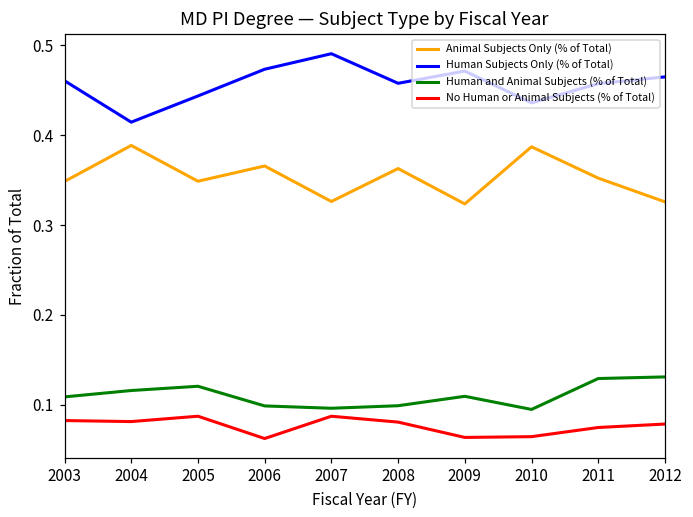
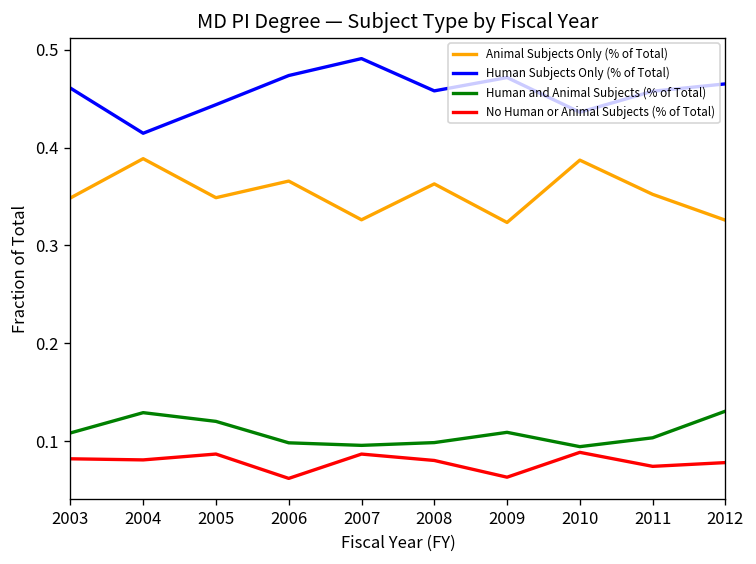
Human and Animal Subjects (% of Total), 2004: 0.12 -> 0.13
No Human or Animal Subjects (% of Total), 2010: 0.06 -> 0.09
Human and Animal Subjects (% of Total), 2011: 0.13 -> 0.10
